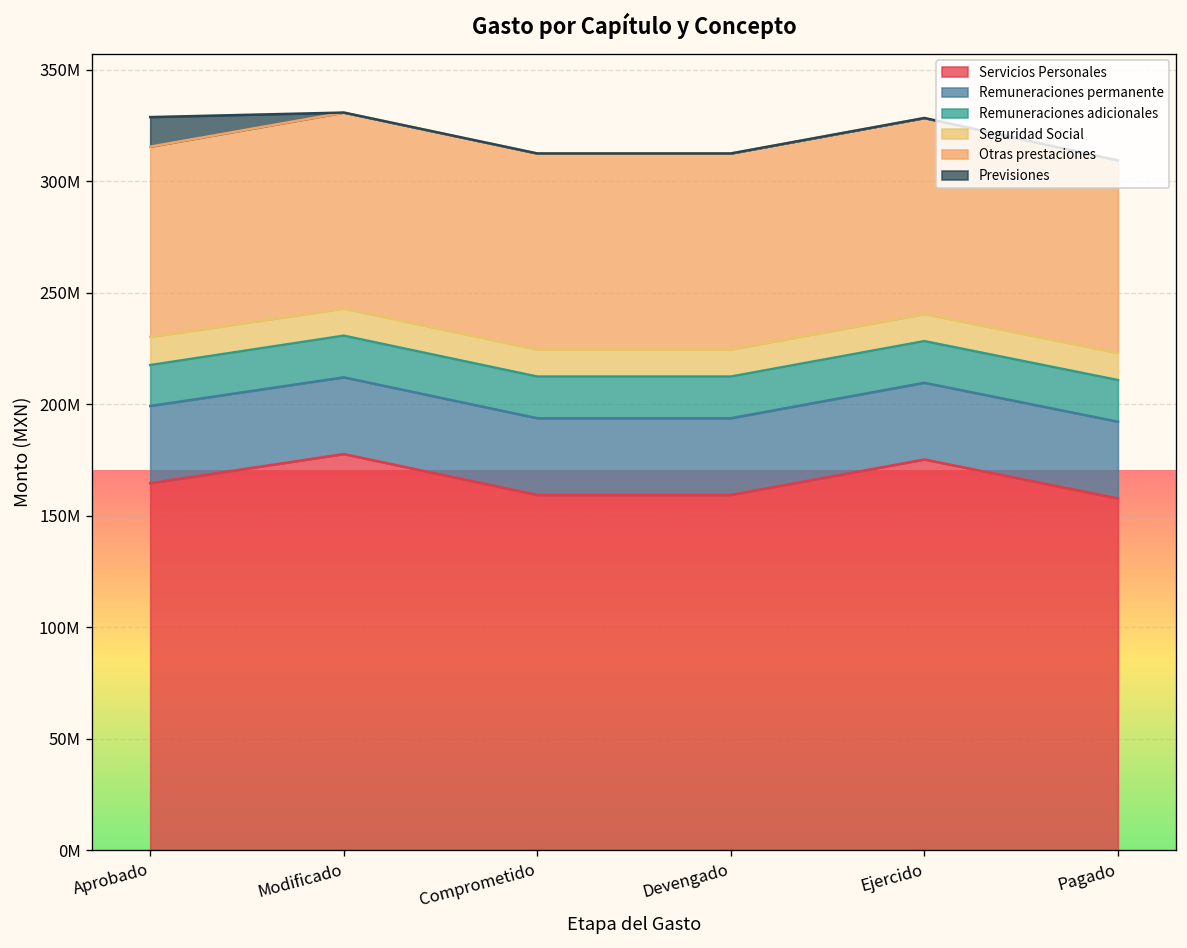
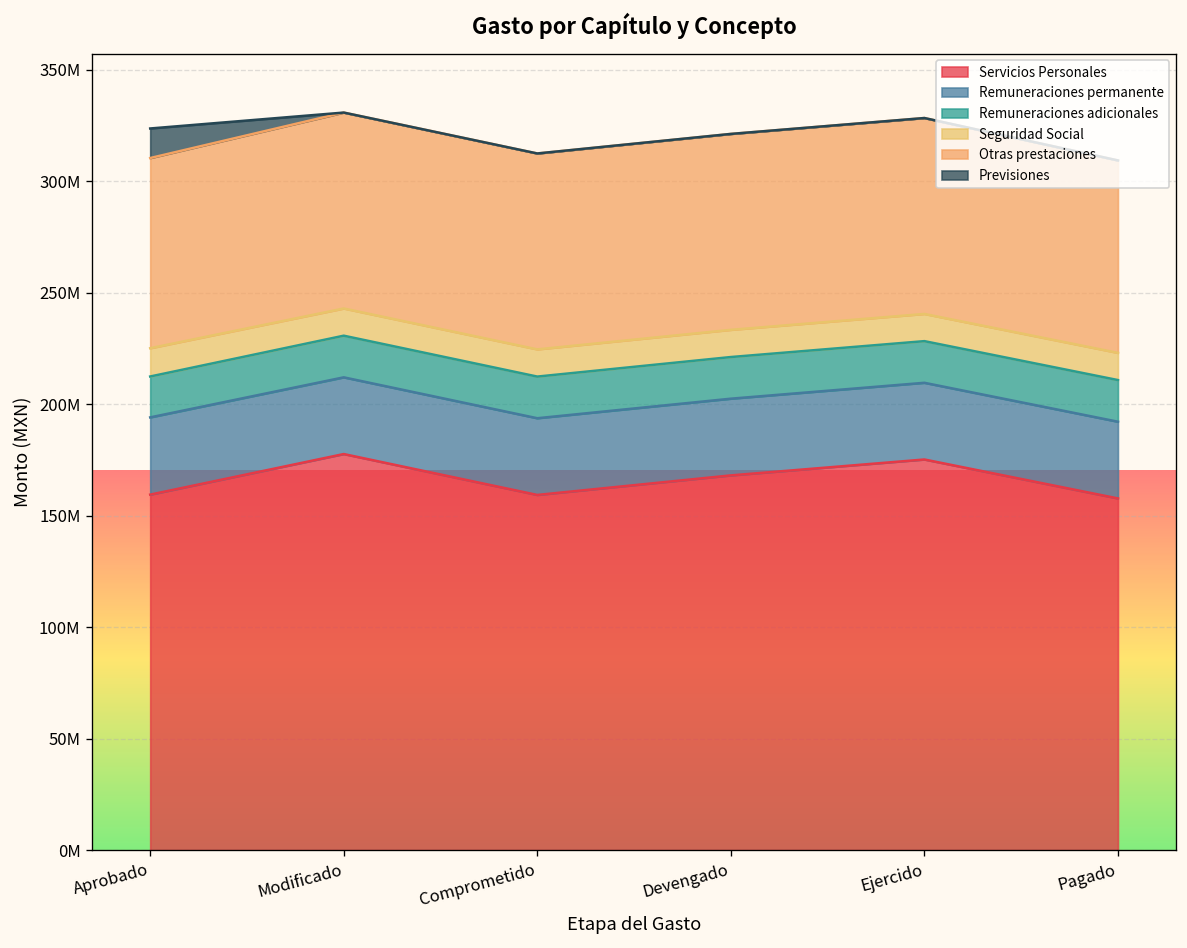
Servicios Personales, Aprobado: 165000000 -> 159000000
Servicios Personales, Devengado: 159000000 -> 168000000
